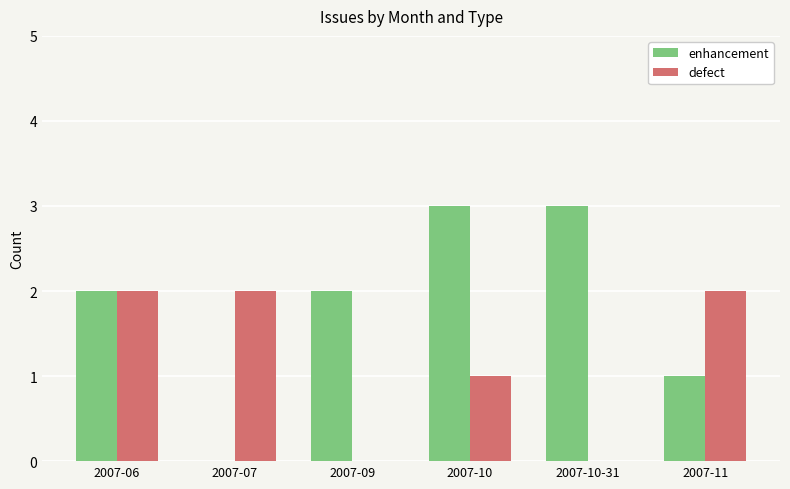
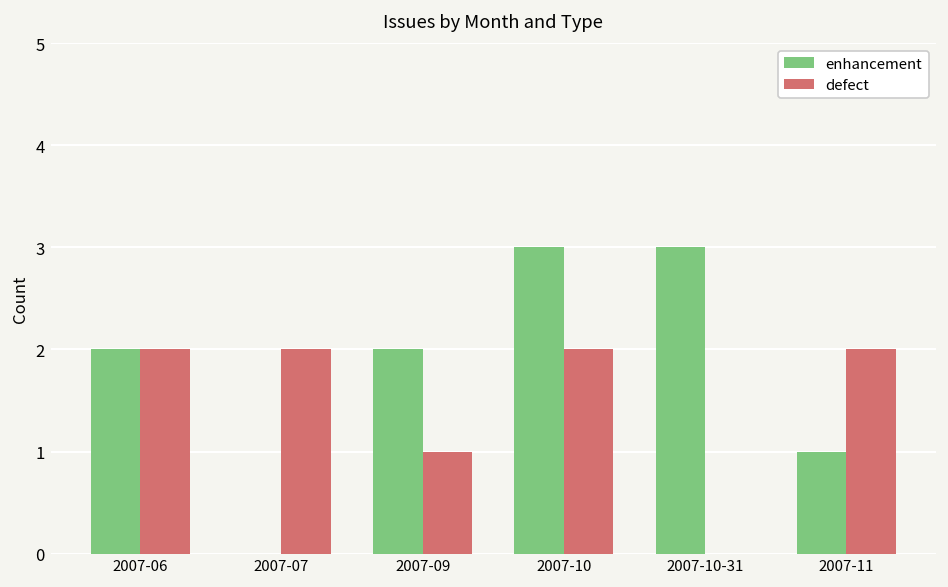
defect, 2007-09: 0 -> 1
defect, 2007-10: 1 -> 2
